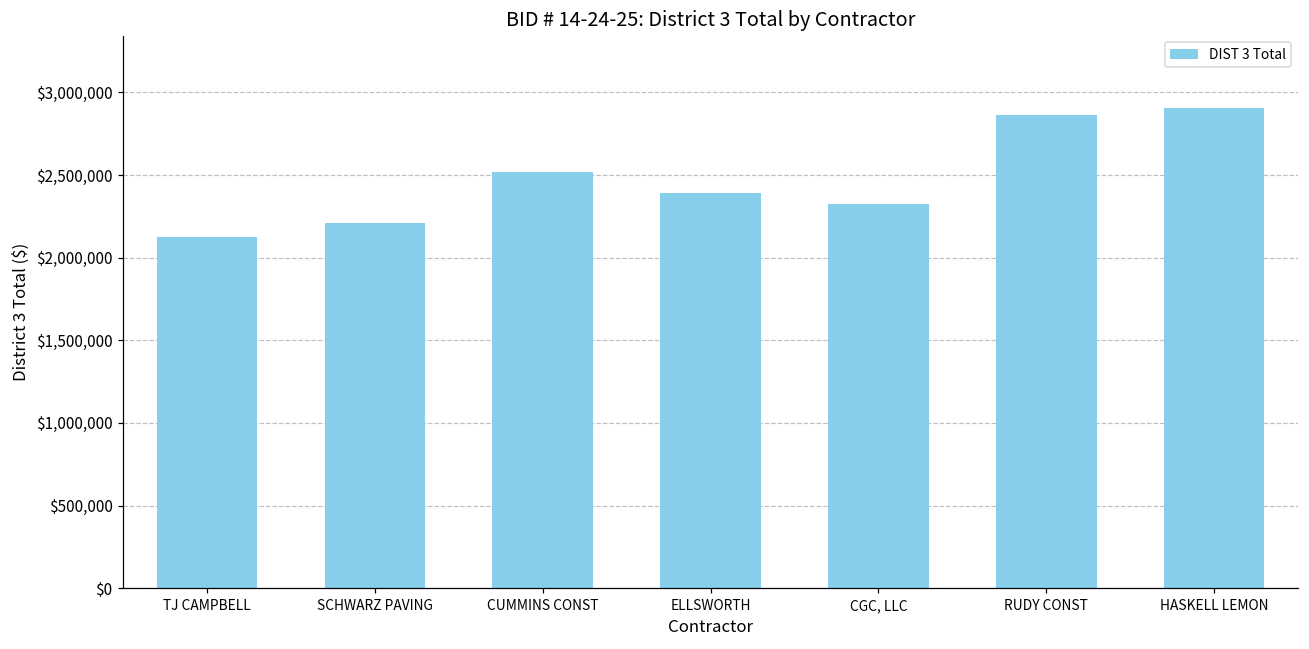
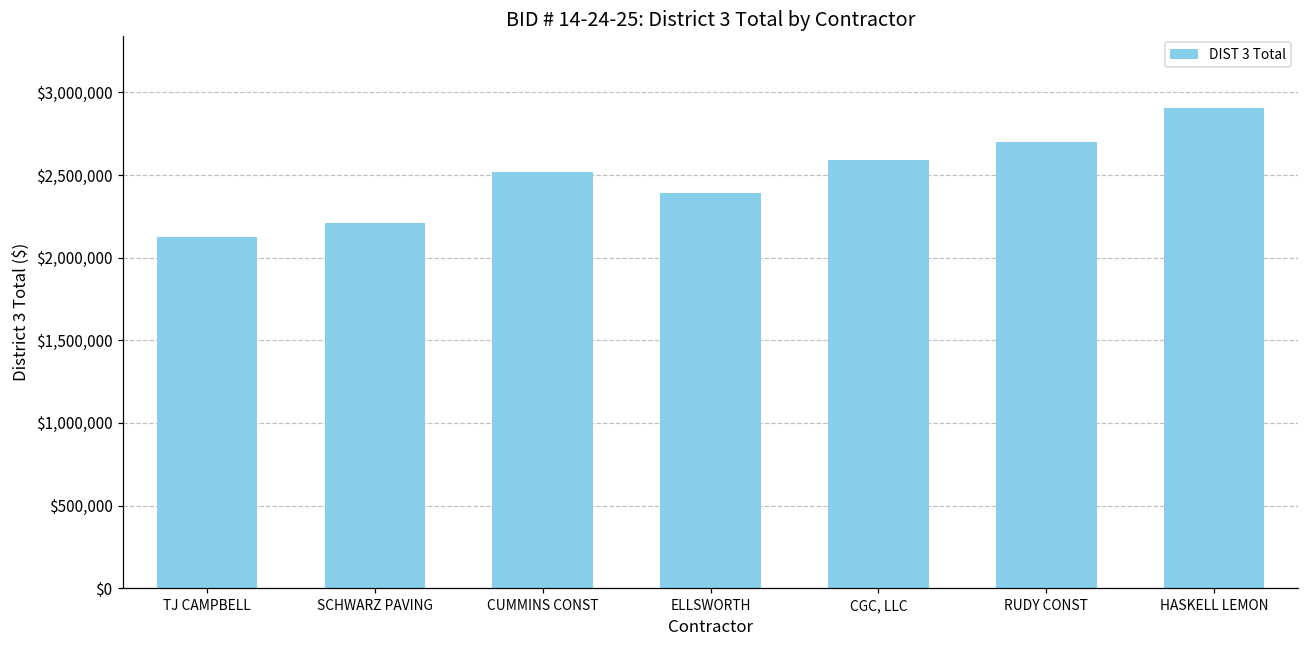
CGC, LLC: $2,320,000 -> $2,590,000
RUDY CONST: $2,860,000 -> $2,700,000
